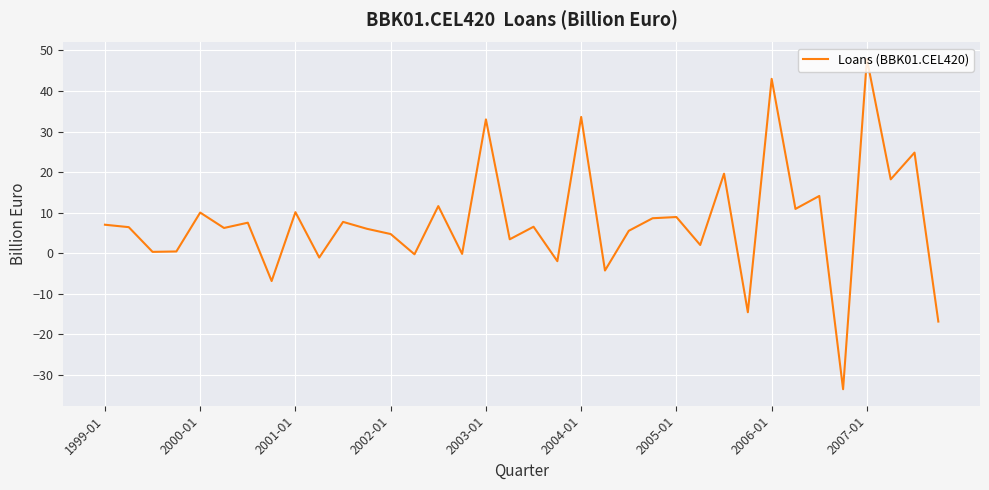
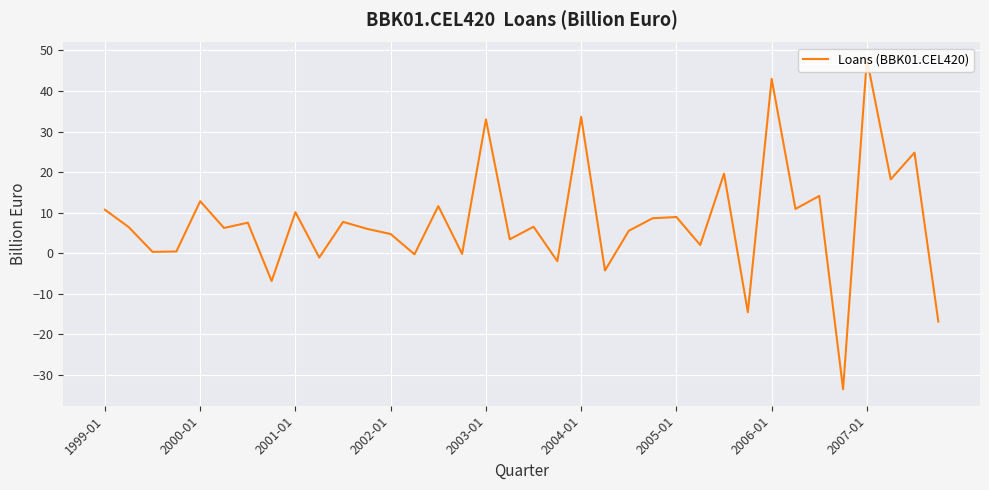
1999-01: 7 -> 11
2000-01: 10 -> 13
